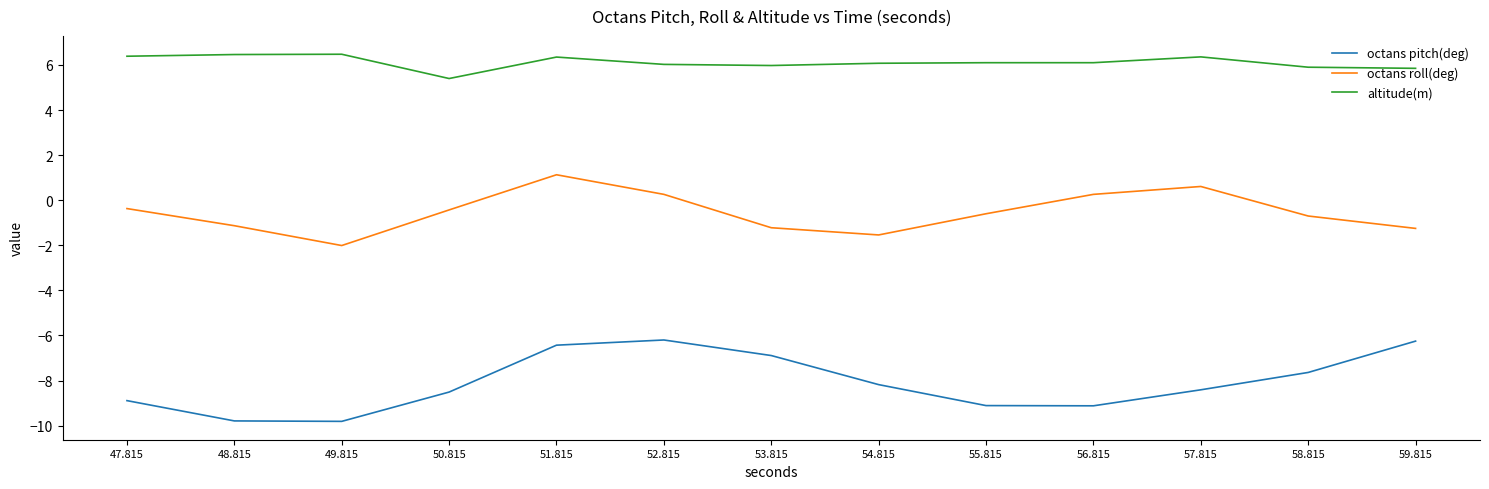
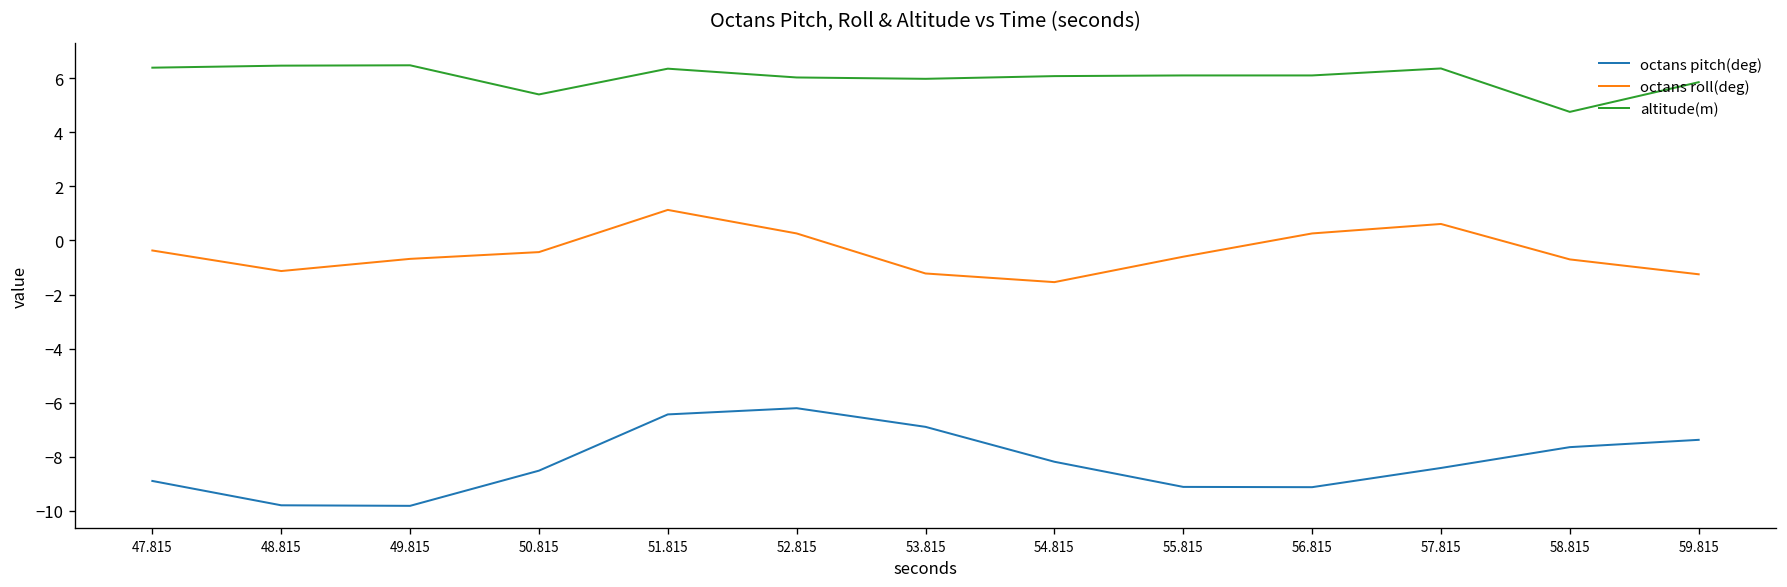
octans roll(deg), 49.815: -2.0 -> -0.7
altitude(m), 58.815: 5.9 -> 4.8
octans pitch(deg), 59.815: -6.3 -> -7.4
